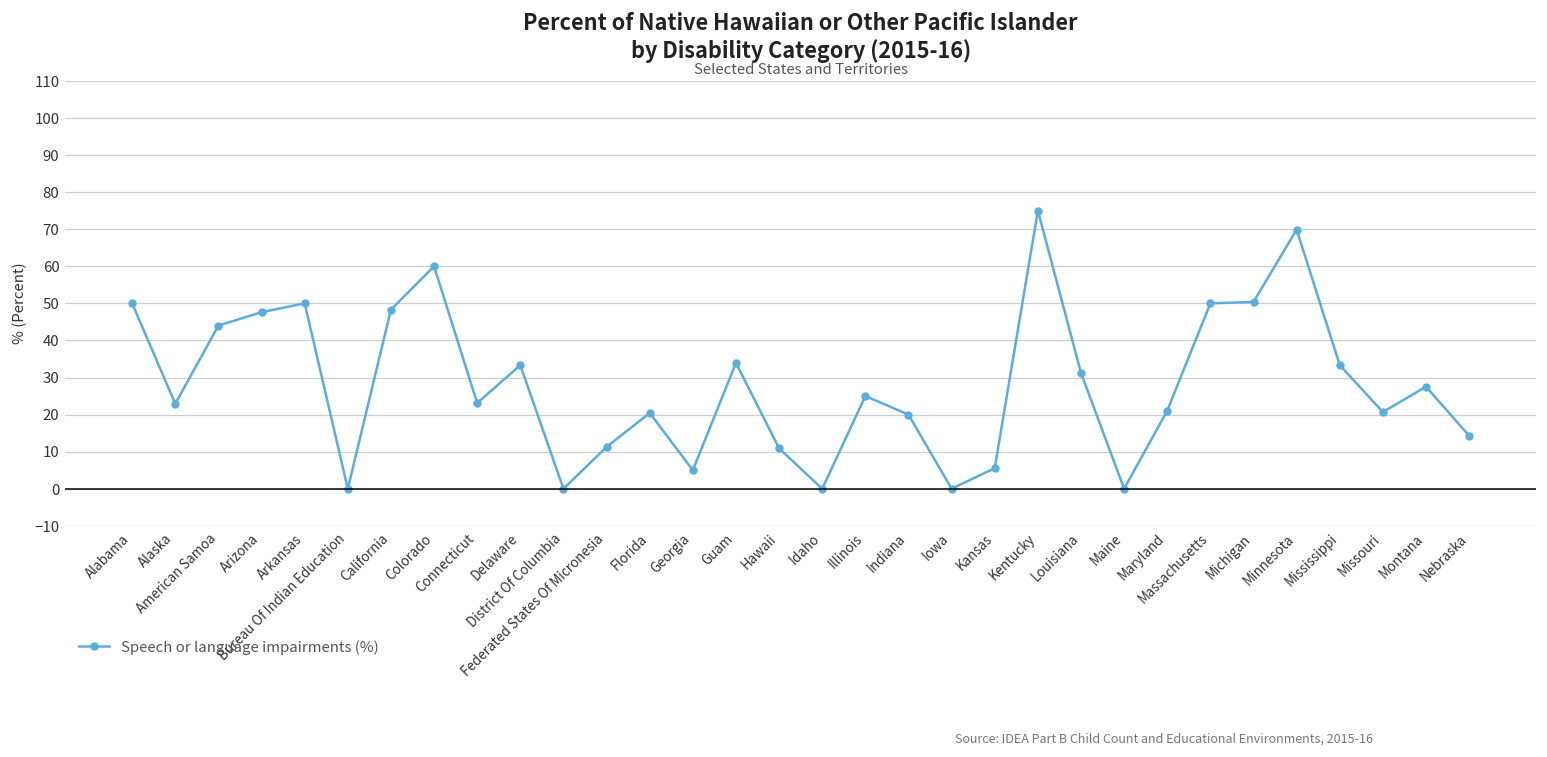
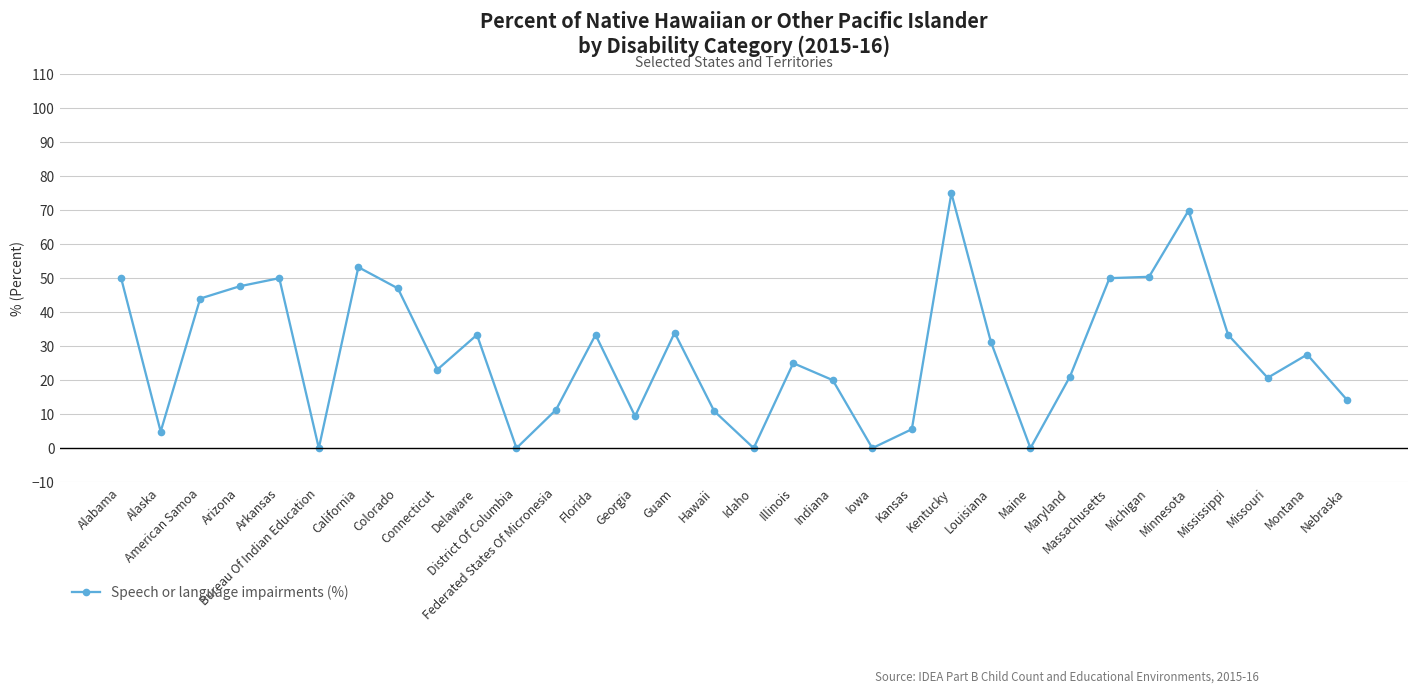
Alaska: 23 -> 5
California: 48 -> 53
Colorado: 60 -> 47
Florida: 20 -> 33
Georgia: 5 -> 9
